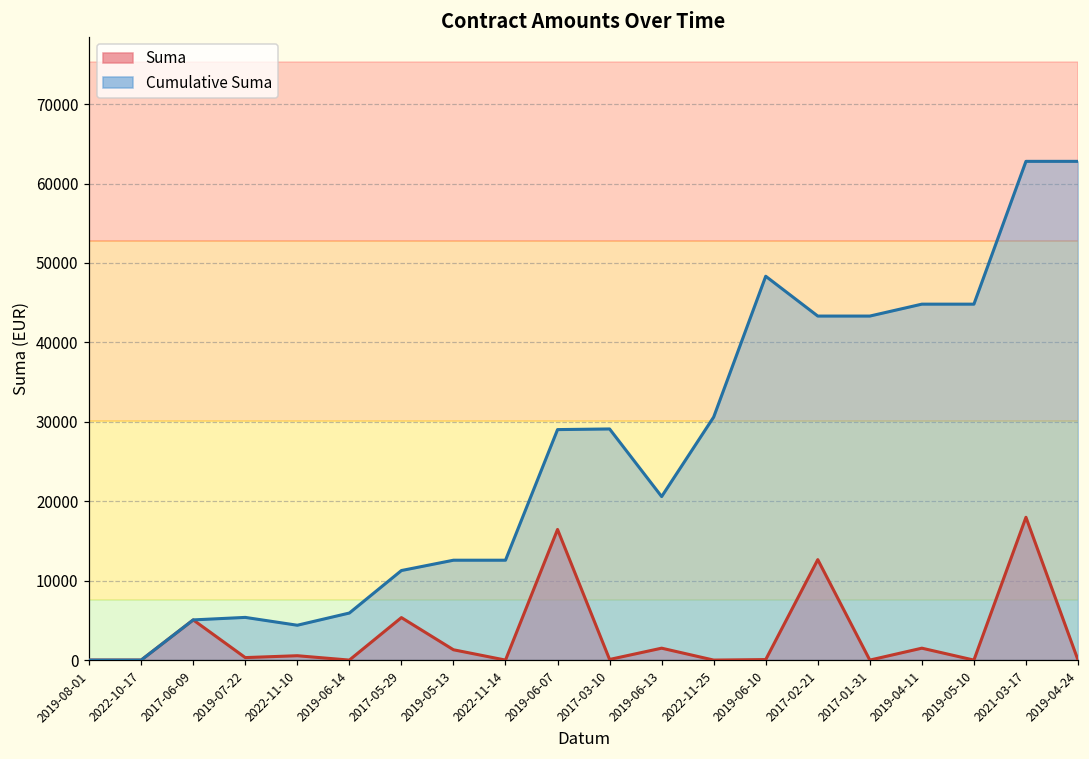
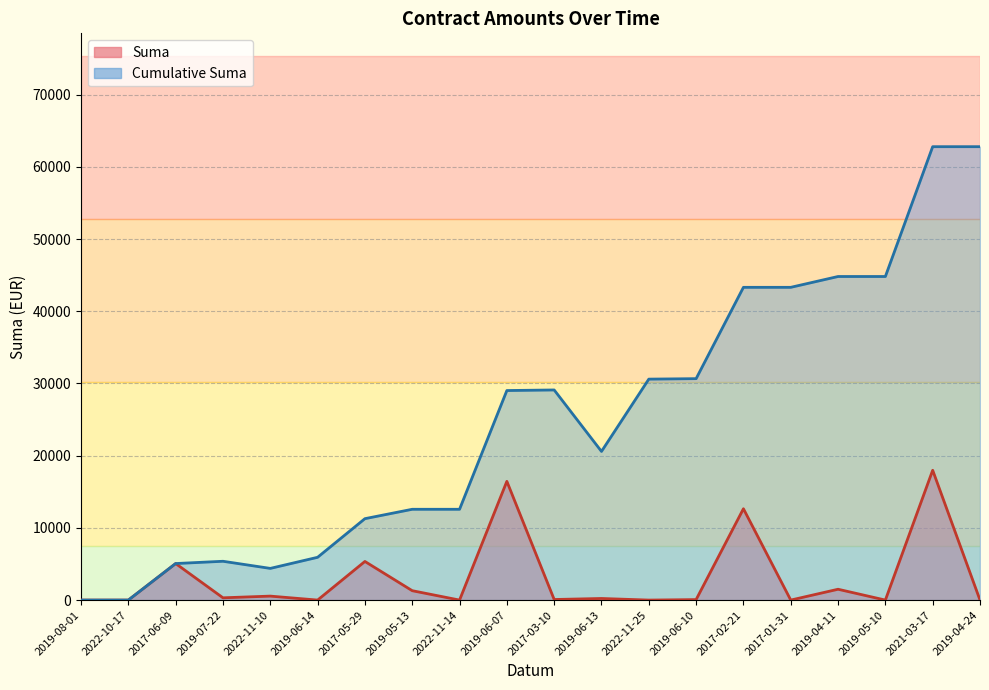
Suma, 2019-06-13: 2000 -> 0
Cumulative Suma, 2019-06-10: 48000 -> 31000
